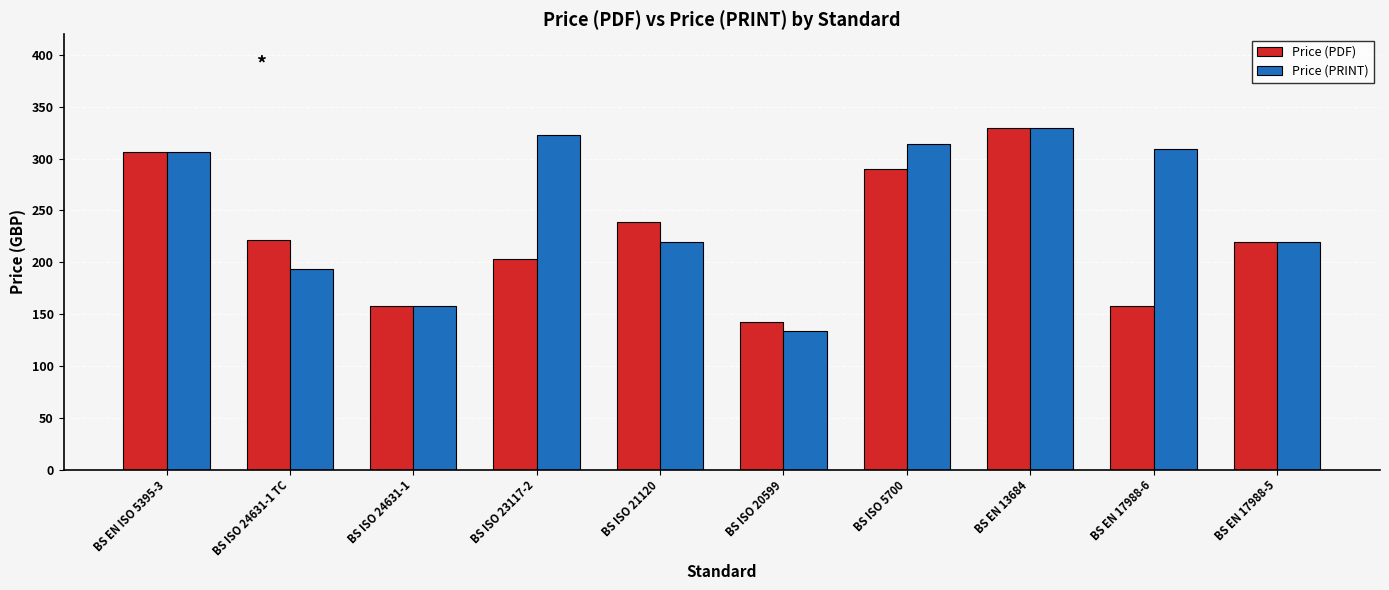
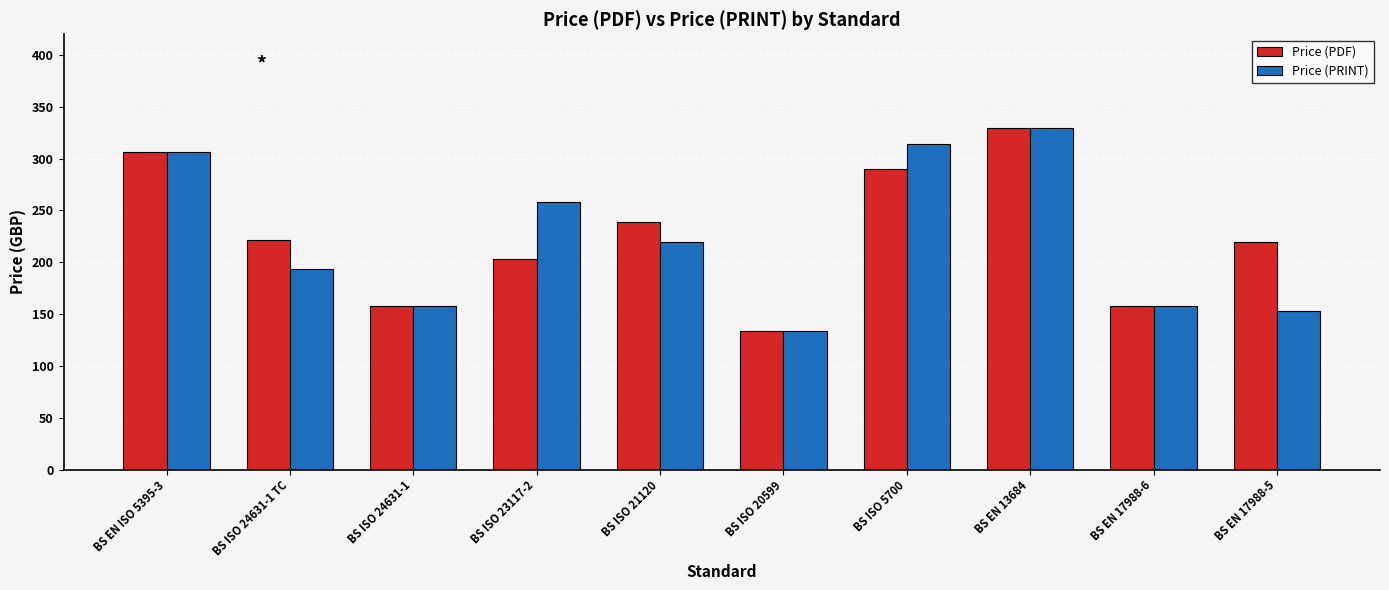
Price (PRINT), BS ISO 23117-2: 323 -> 258
Price (PDF), BS ISO 20599: 142 -> 134
Price (PRINT), BS EN 17988-6: 310 -> 158
Price (PRINT), BS EN 17988-5: 220 -> 153
